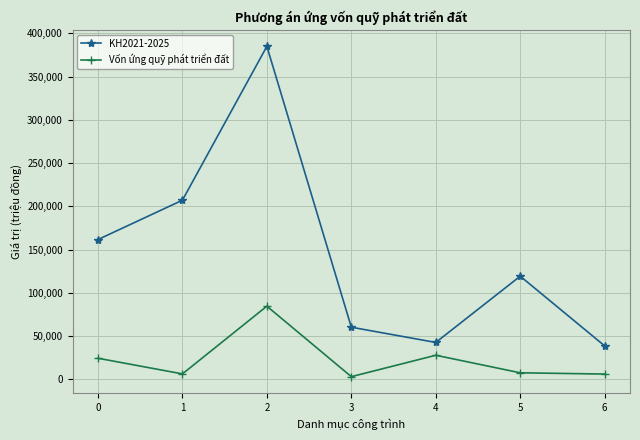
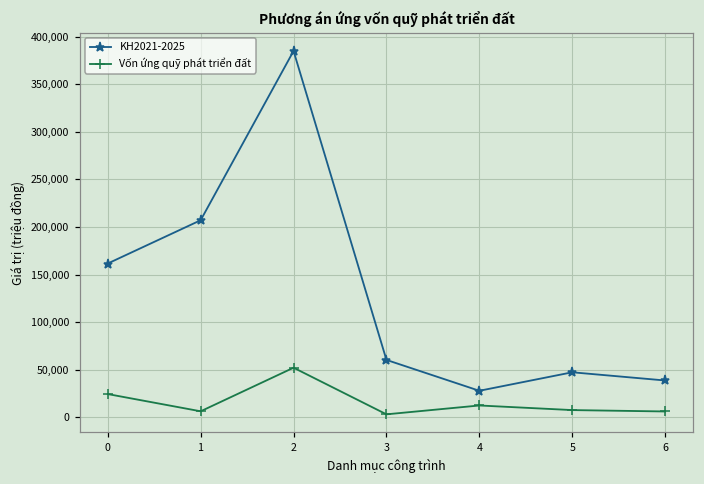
Vốn ứng quỹ phát triển đất, 2: 80,000 -> 50,000
KH2021-2025, 4: 40,000 -> 30,000
Vốn ứng quỹ phát triển đất, 4: 30,000 -> 10,000
KH2021-2025, 5: 120,000 -> 50,000
